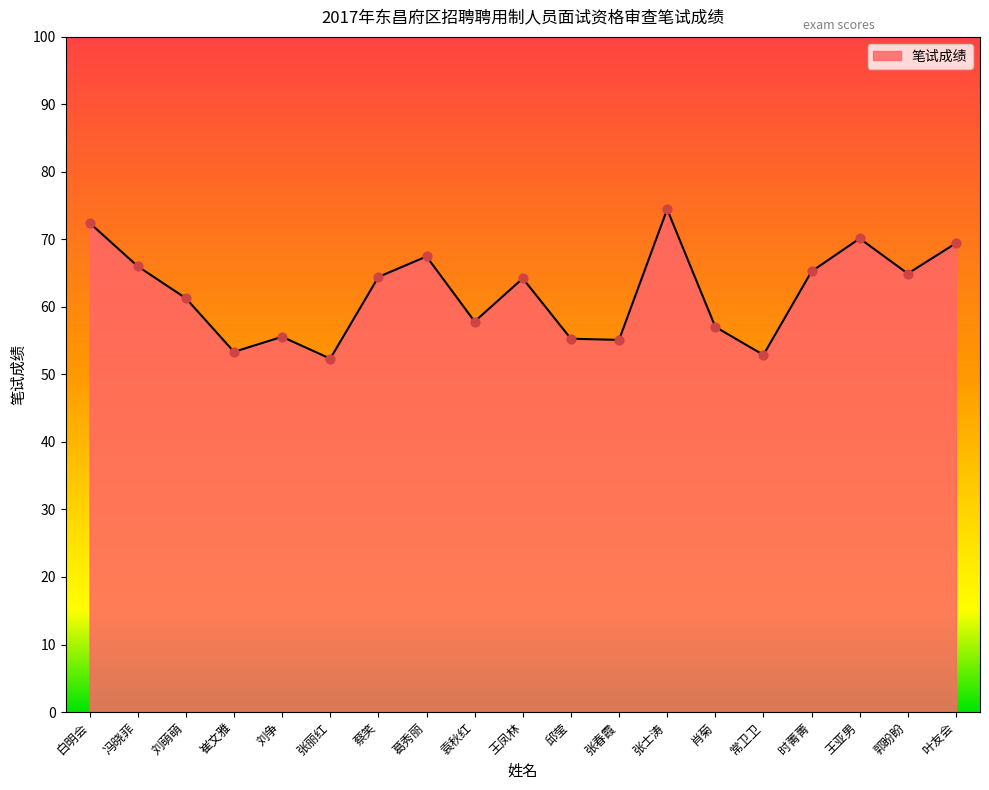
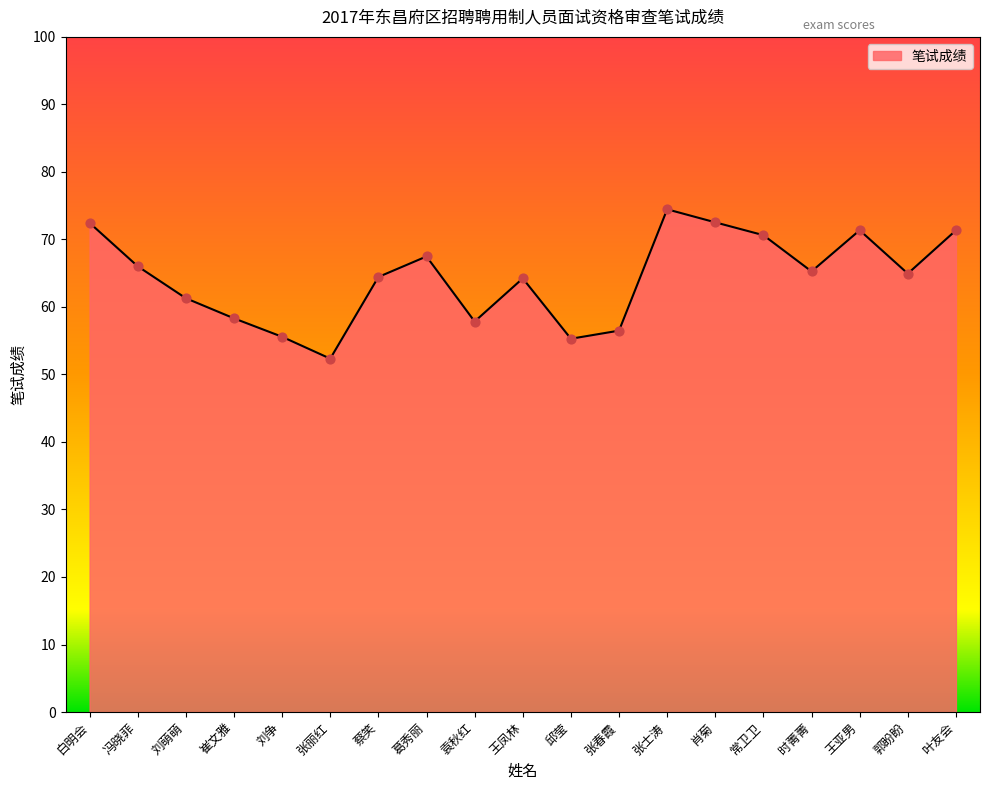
崔文雅: 53 -> 58
张春霞: 55 -> 56
肖菊: 57 -> 73
常卫卫: 53 -> 71
王亚男: 70 -> 71
叶友会: 69 -> 71
